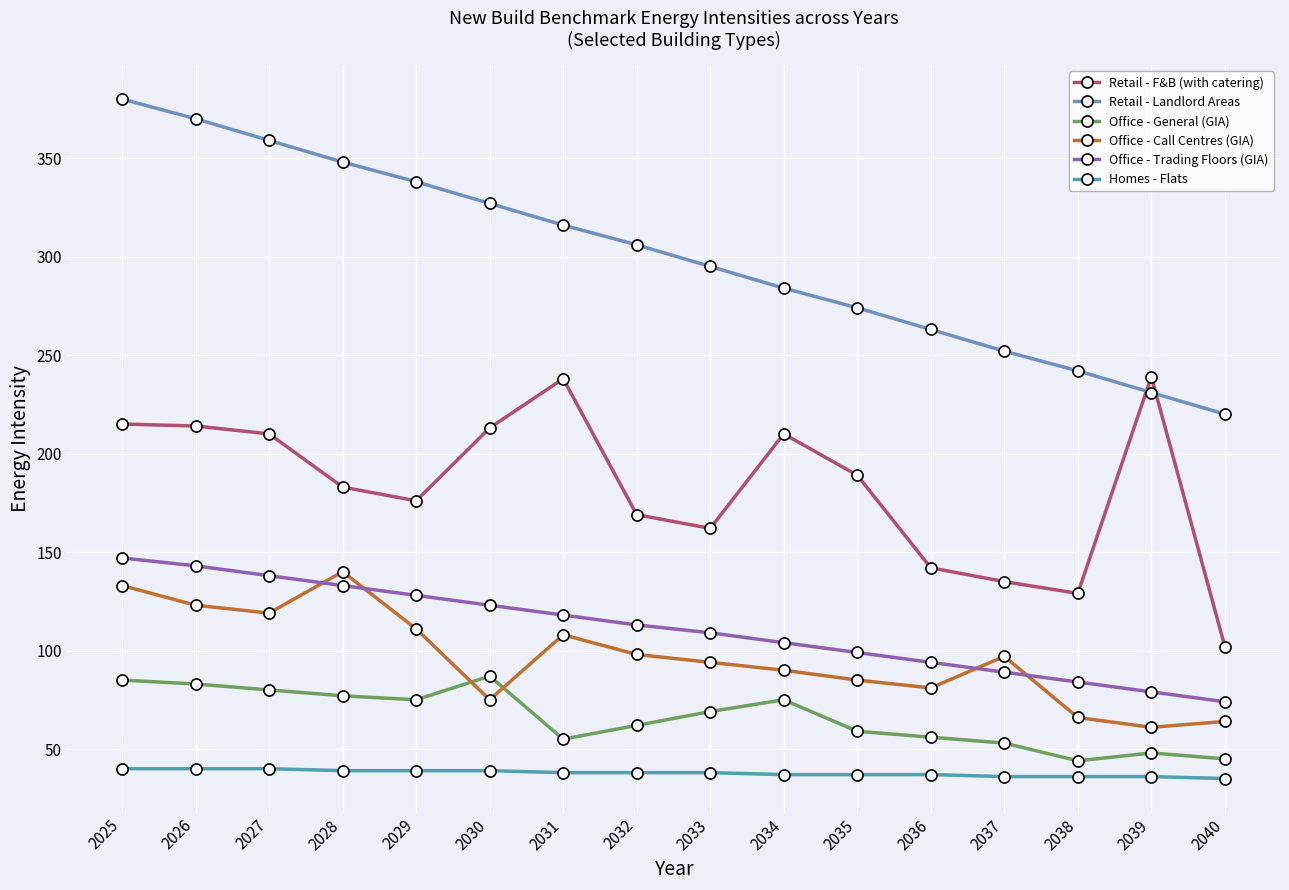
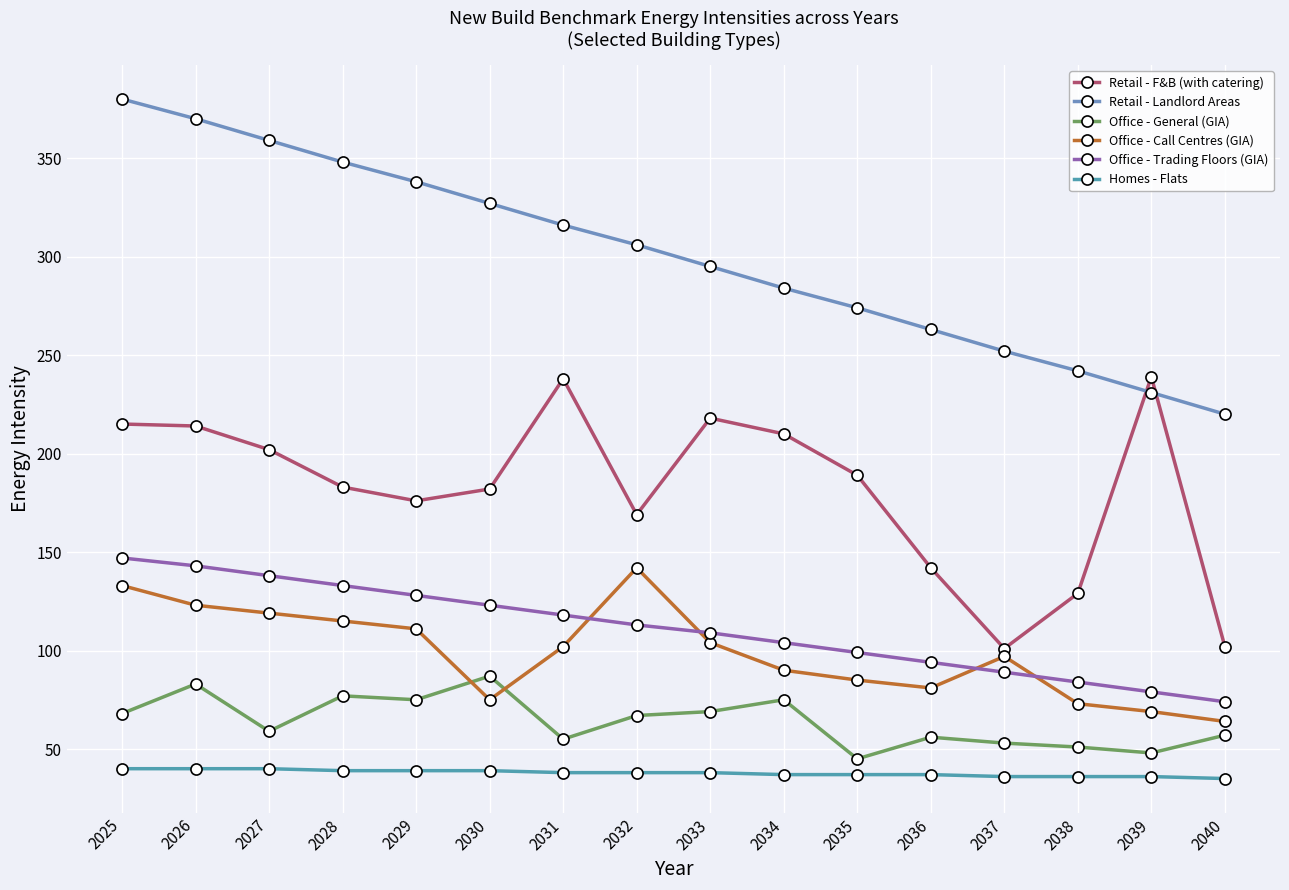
Office - General (GIA), 2025: 85 -> 68
Retail - F&B (with catering), 2027: 210 -> 202
Office - General (GIA), 2027: 80 -> 59
Office - Call Centres (GIA), 2028: 140 -> 115
Retail - F&B (with catering), 2030: 213 -> 182
Office - Call Centres (GIA), 2031: 108 -> 102
Office - General (GIA), 2032: 62 -> 67
Office - Call Centres (GIA), 2032: 98 -> 142
Retail - F&B (with catering), 2033: 162 -> 218
Office - Call Centres (GIA), 2033: 94 -> 104
Office - General (GIA), 2035: 59 -> 45
Retail - F&B (with catering), 2037: 135 -> 101
Office - General (GIA), 2038: 44 -> 51
Office - Call Centres (GIA), 2038: 66 -> 73
Office - Call Centres (GIA), 2039: 61 -> 69
Office - General (GIA), 2040: 45 -> 57
